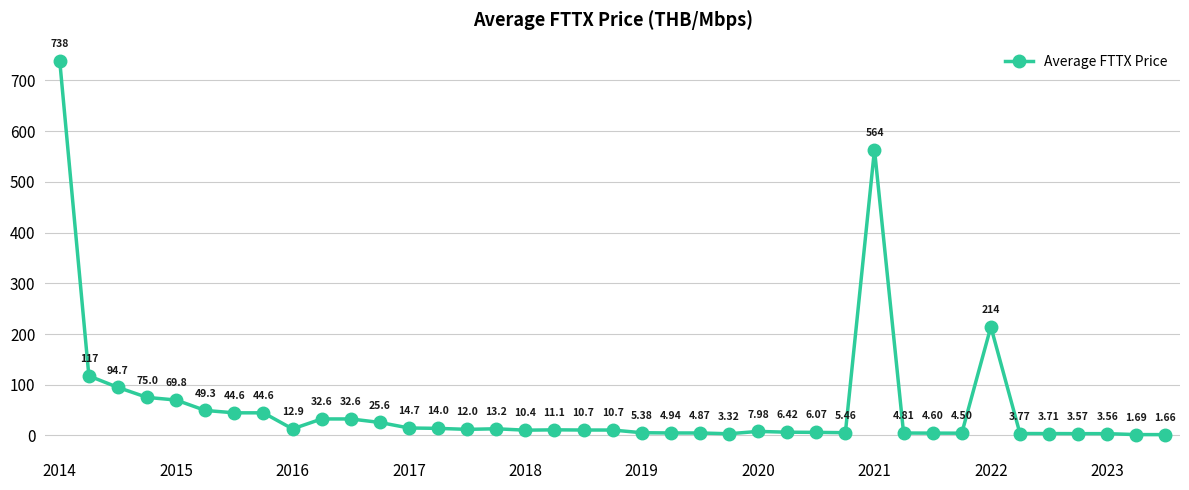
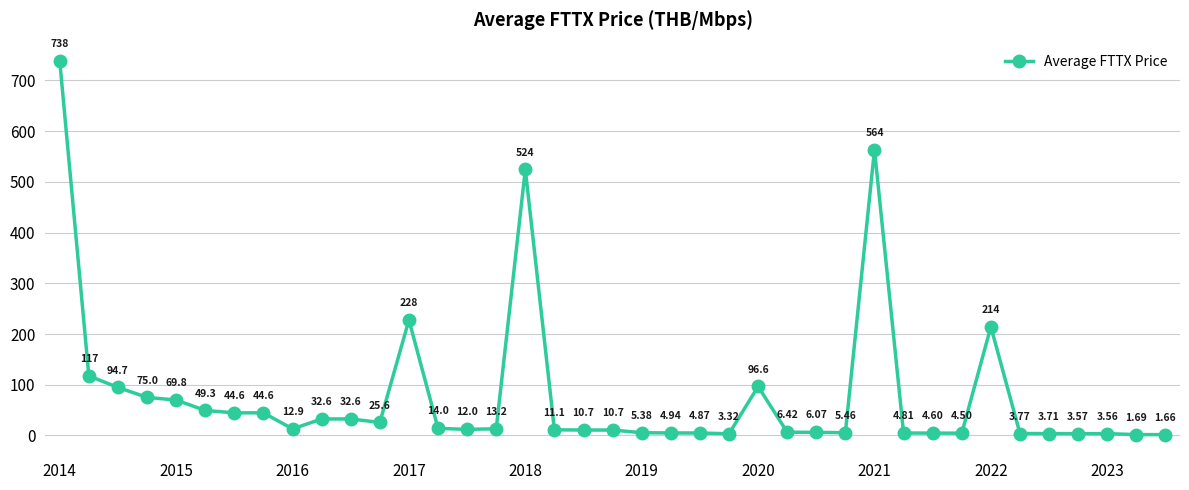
2017: 14.7 -> 228
2018: 10.4 -> 524
2020: 7.98 -> 96.6
